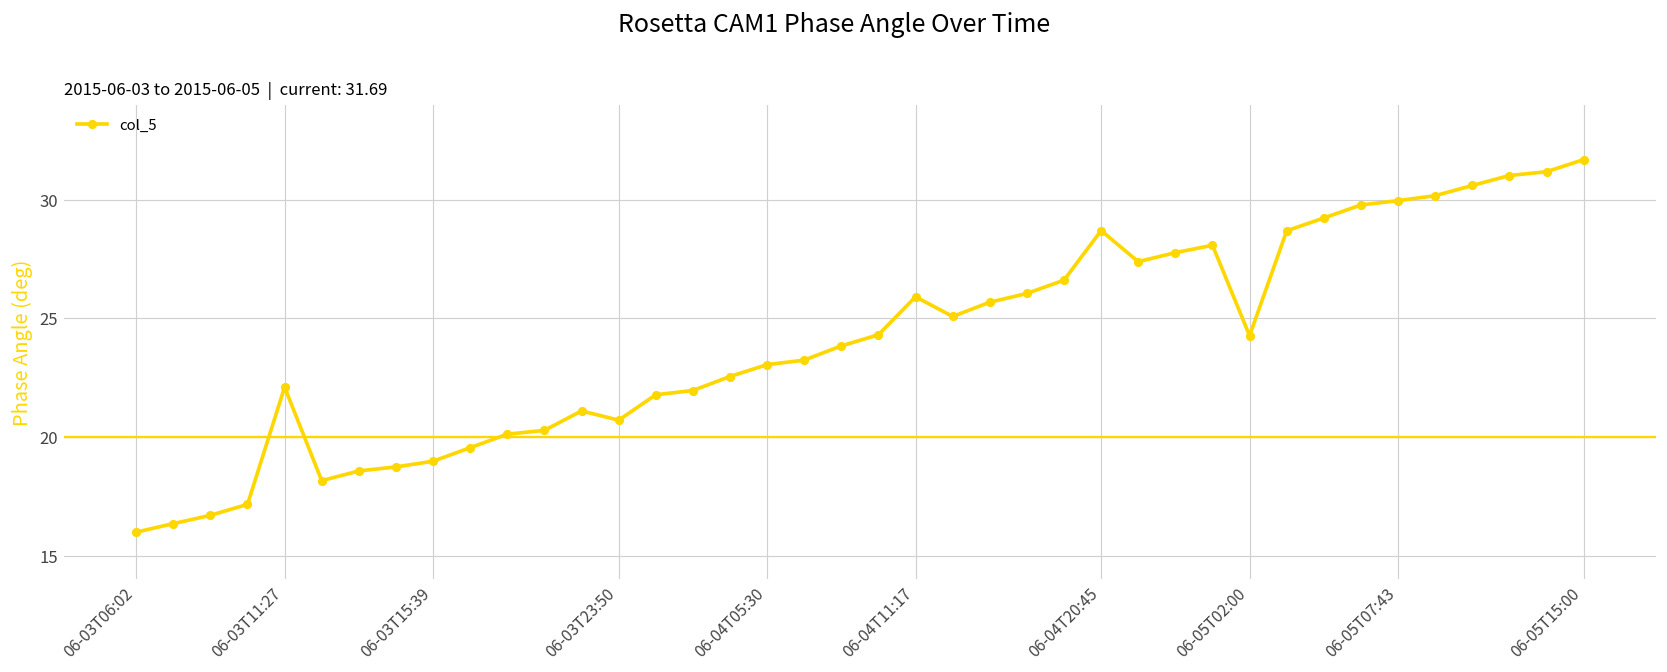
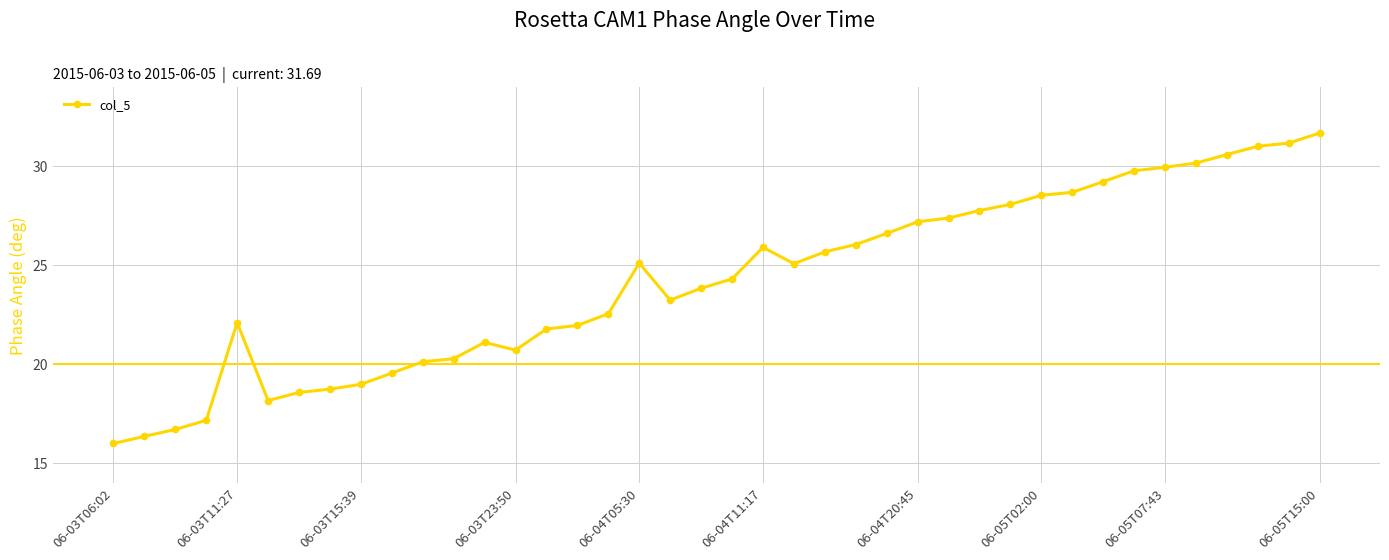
06-04T05:30: 23.1 -> 25.1
06-04T20:45: 28.7 -> 27.2
06-05T02:00: 24.3 -> 28.5
